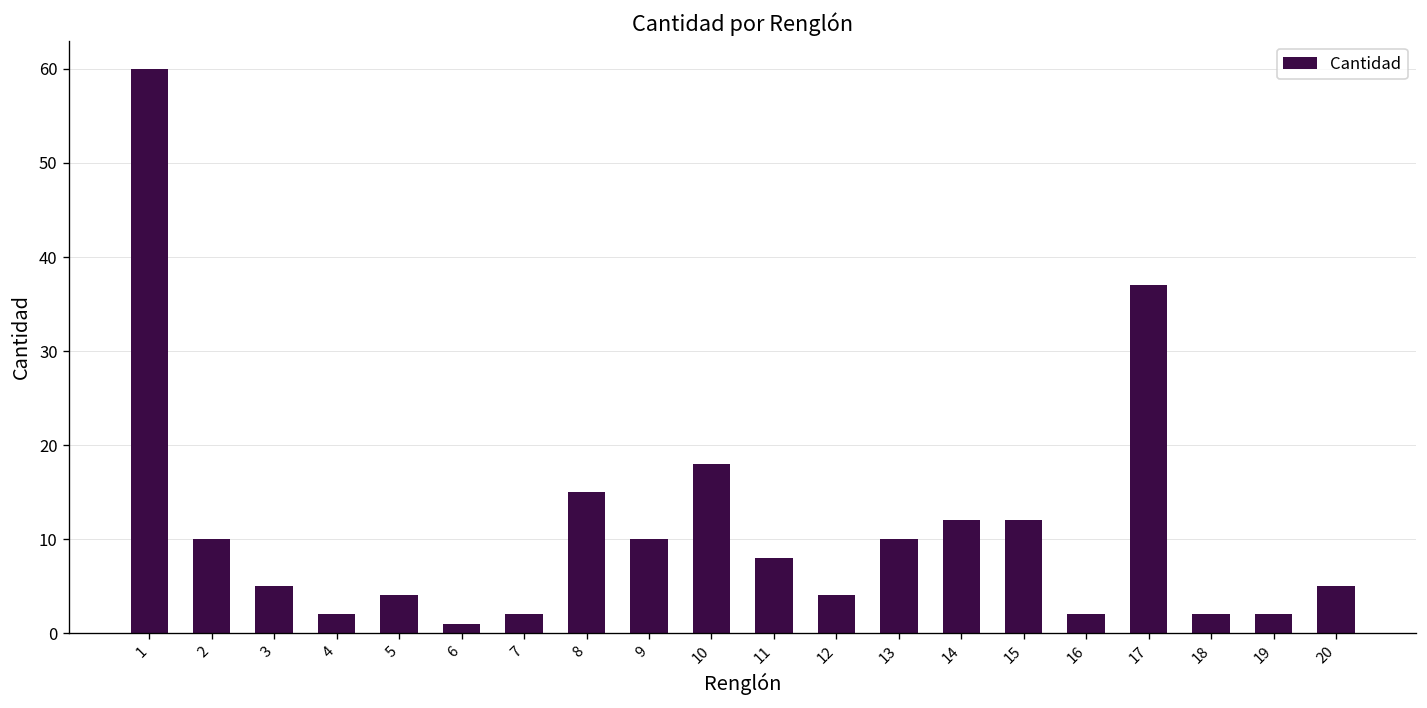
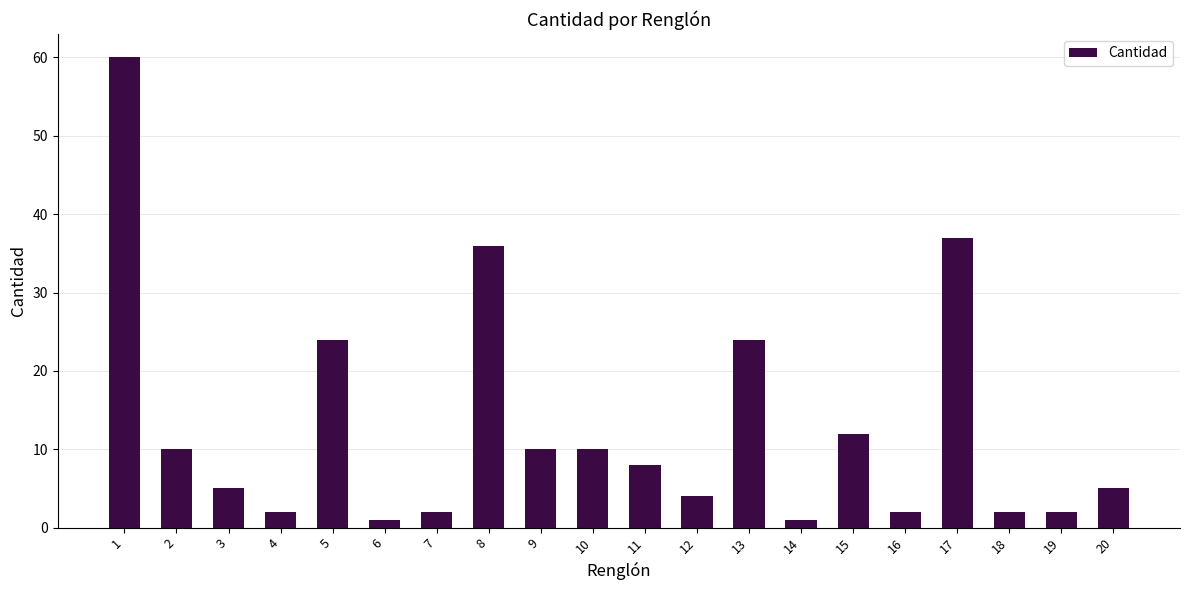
5: 4 -> 24
8: 15 -> 36
10: 18 -> 10
13: 10 -> 24
14: 12 -> 1
